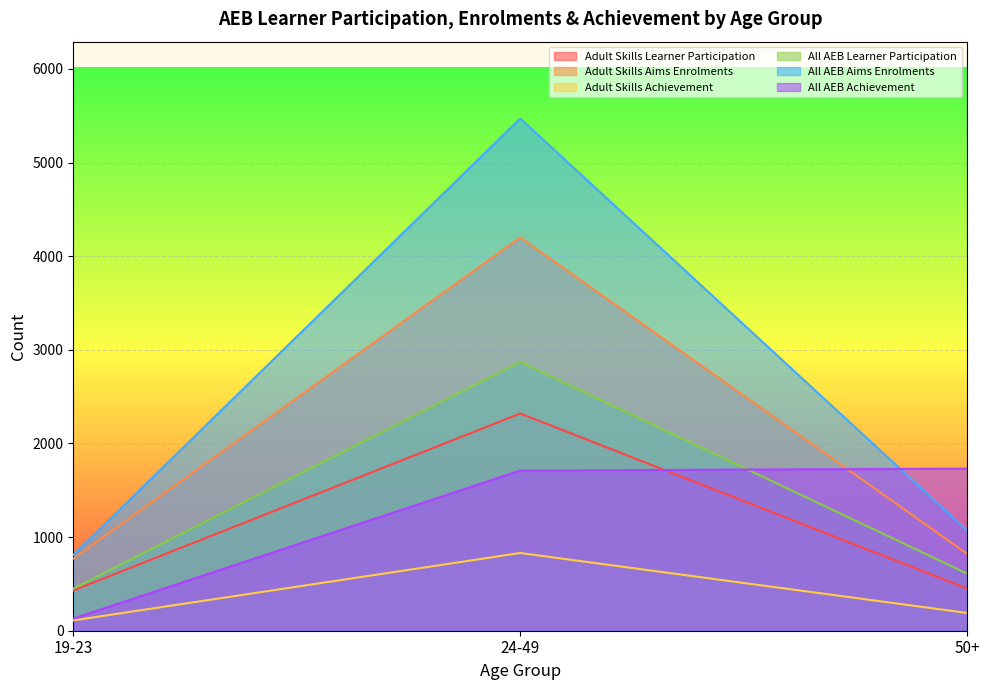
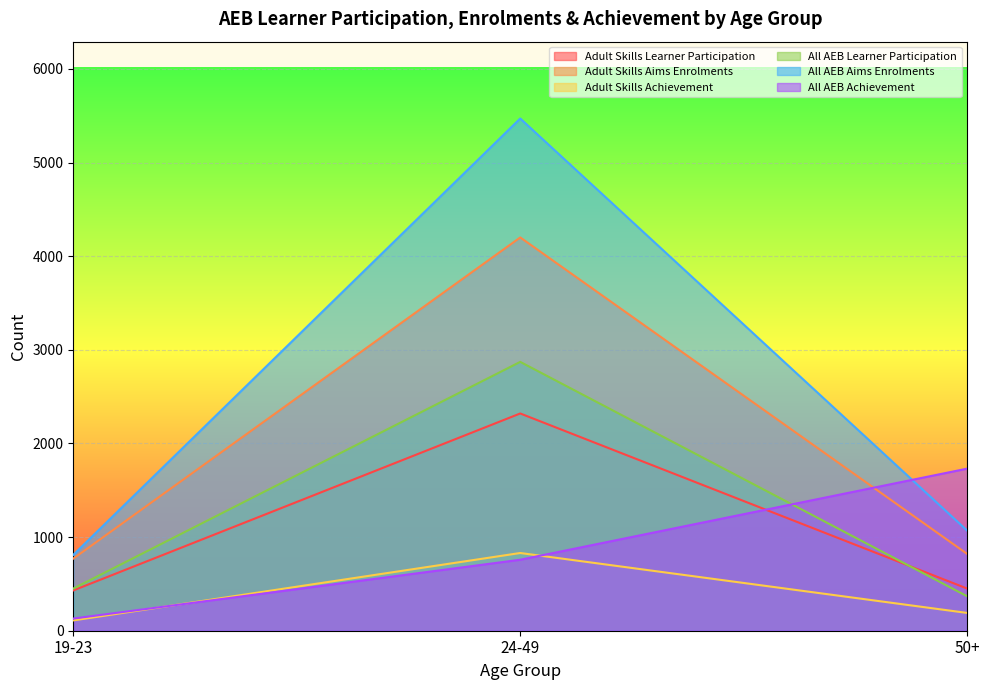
All AEB Achievement, 24-49: 1700 -> 800
All AEB Learner Participation, 50+: 600 -> 400
